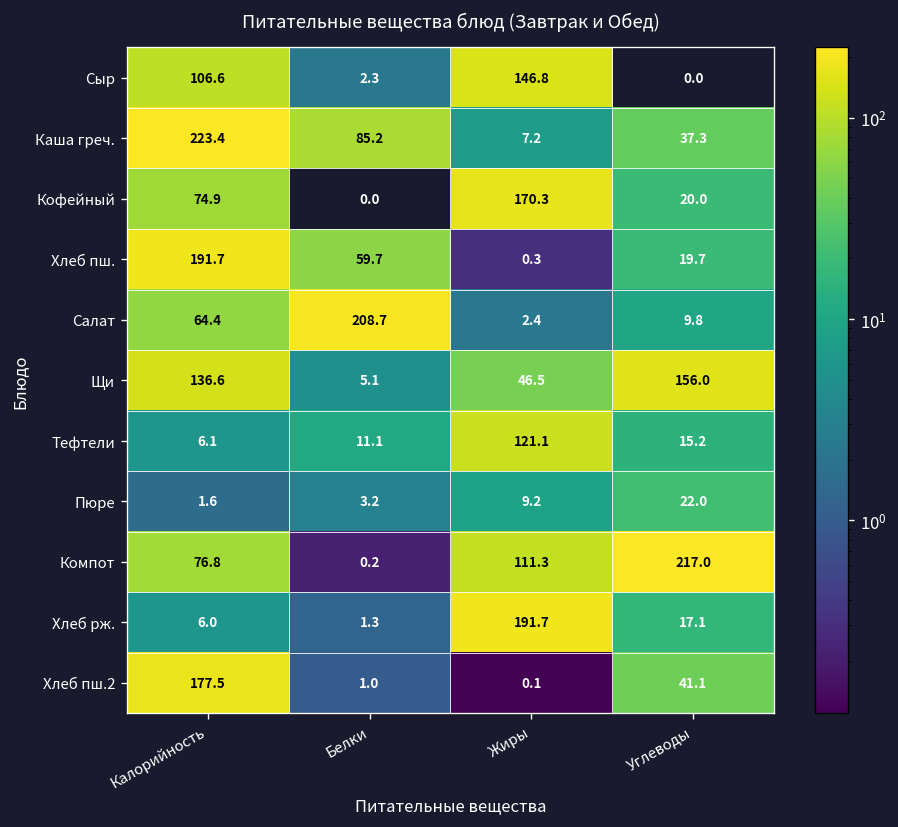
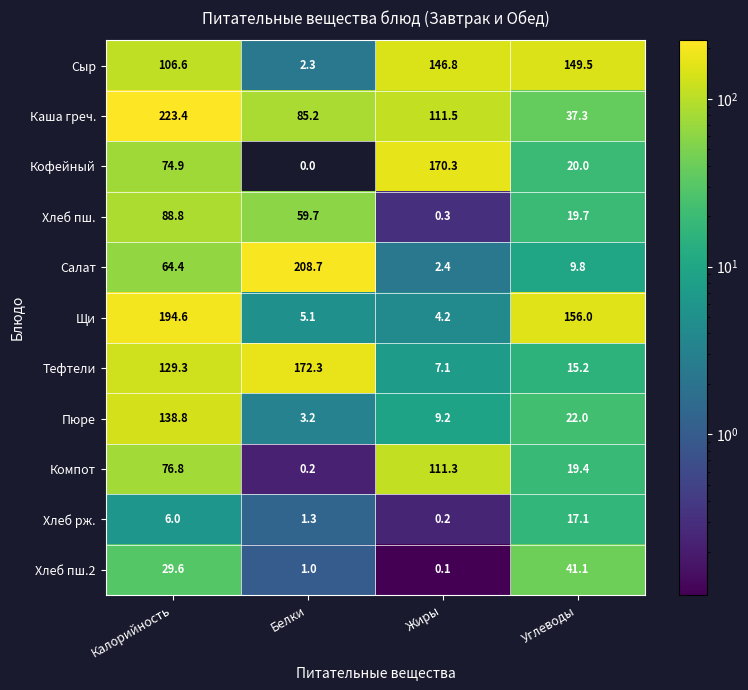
Сыр, Углеводы: 0.0 -> 149.5
Каша греч., Жиры: 7.2 -> 111.5
Хлеб пш., Калорийность: 191.7 -> 88.8
Щи, Калорийность: 136.6 -> 194.6
Щи, Жиры: 46.5 -> 4.2
Тефтели, Калорийность: 6.1 -> 129.3
Тефтели, Белки: 11.1 -> 172.3
Тефтели, Жиры: 121.1 -> 7.1
Пюре, Калорийность: 1.6 -> 138.8
Компот, Углеводы: 217.0 -> 19.4
Хлеб рж., Жиры: 191.7 -> 0.2
Хлеб пш.2, Калорийность: 177.5 -> 29.6
